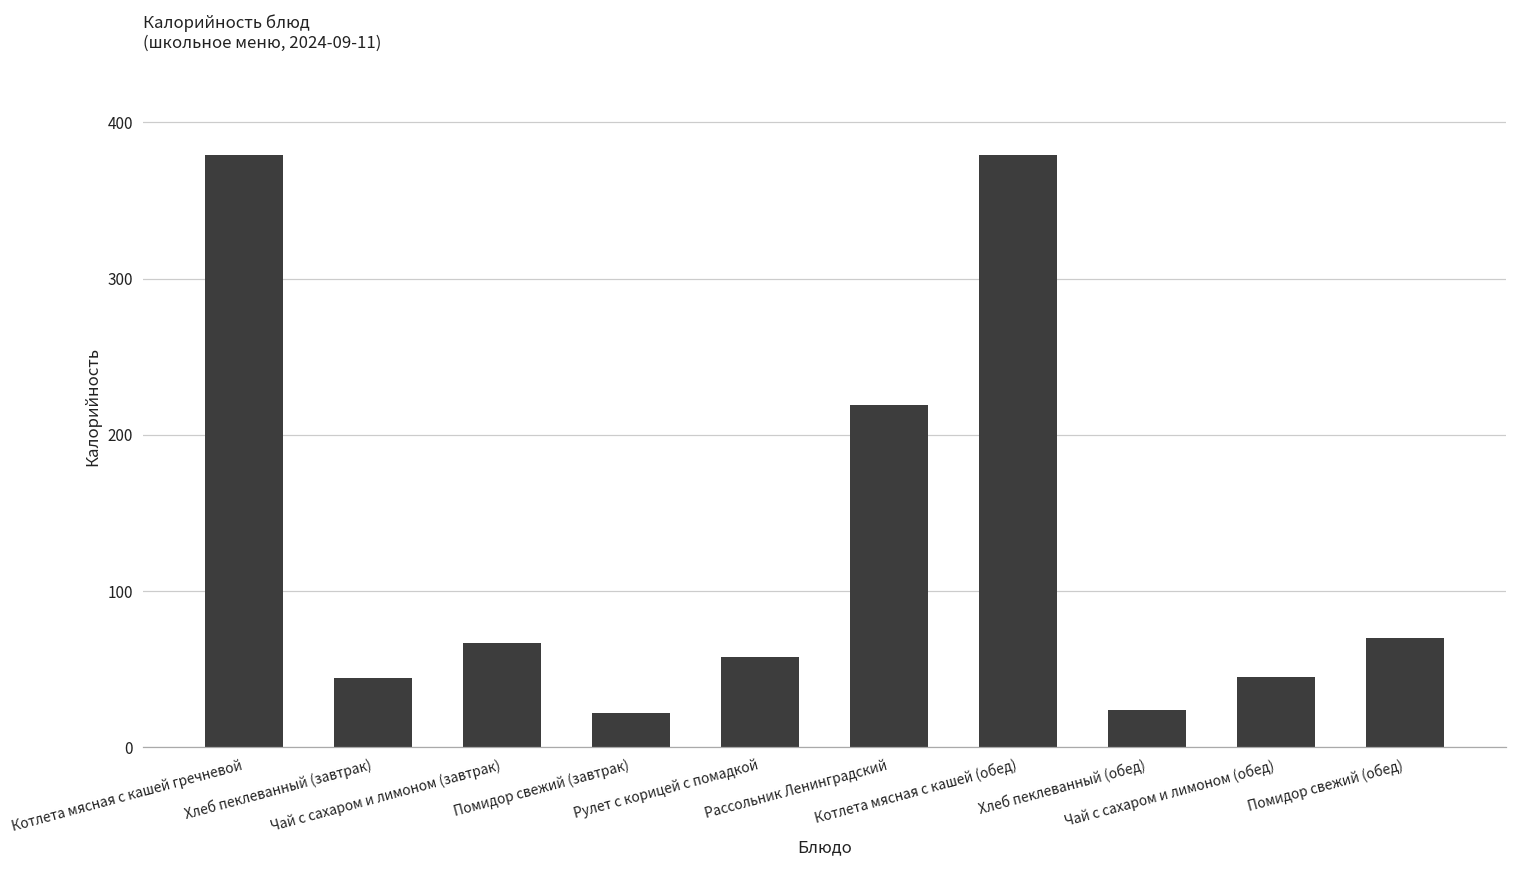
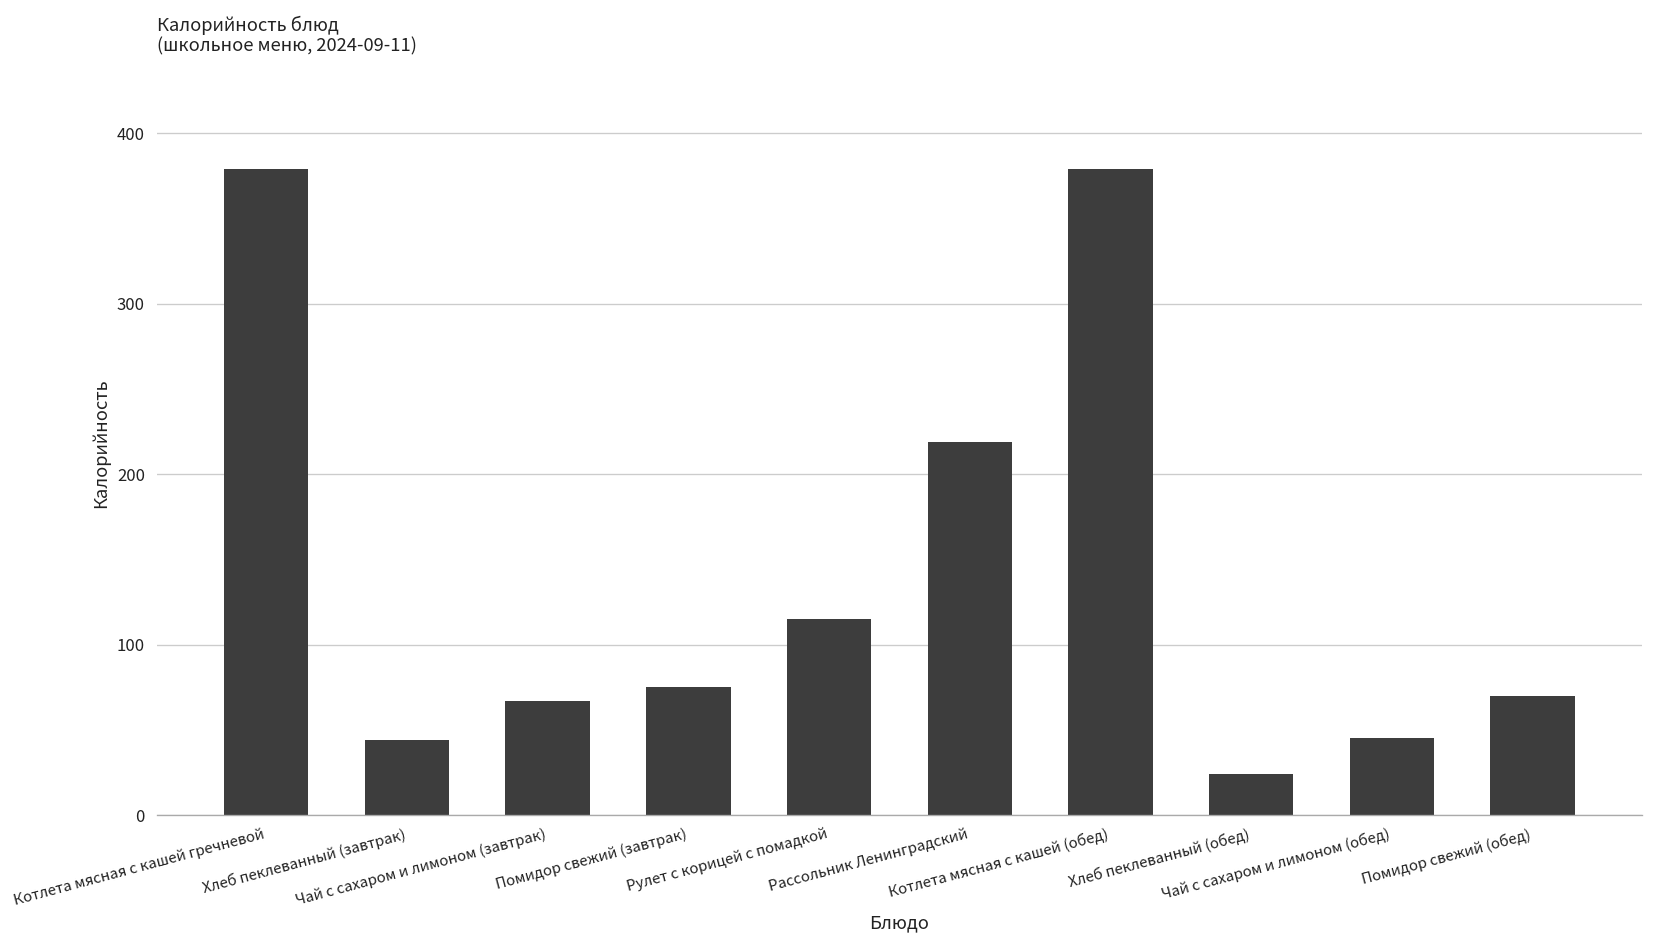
Помидор свежий (завтрак): 22 -> 75
Рулет с корицей с помадкой: 58 -> 115
